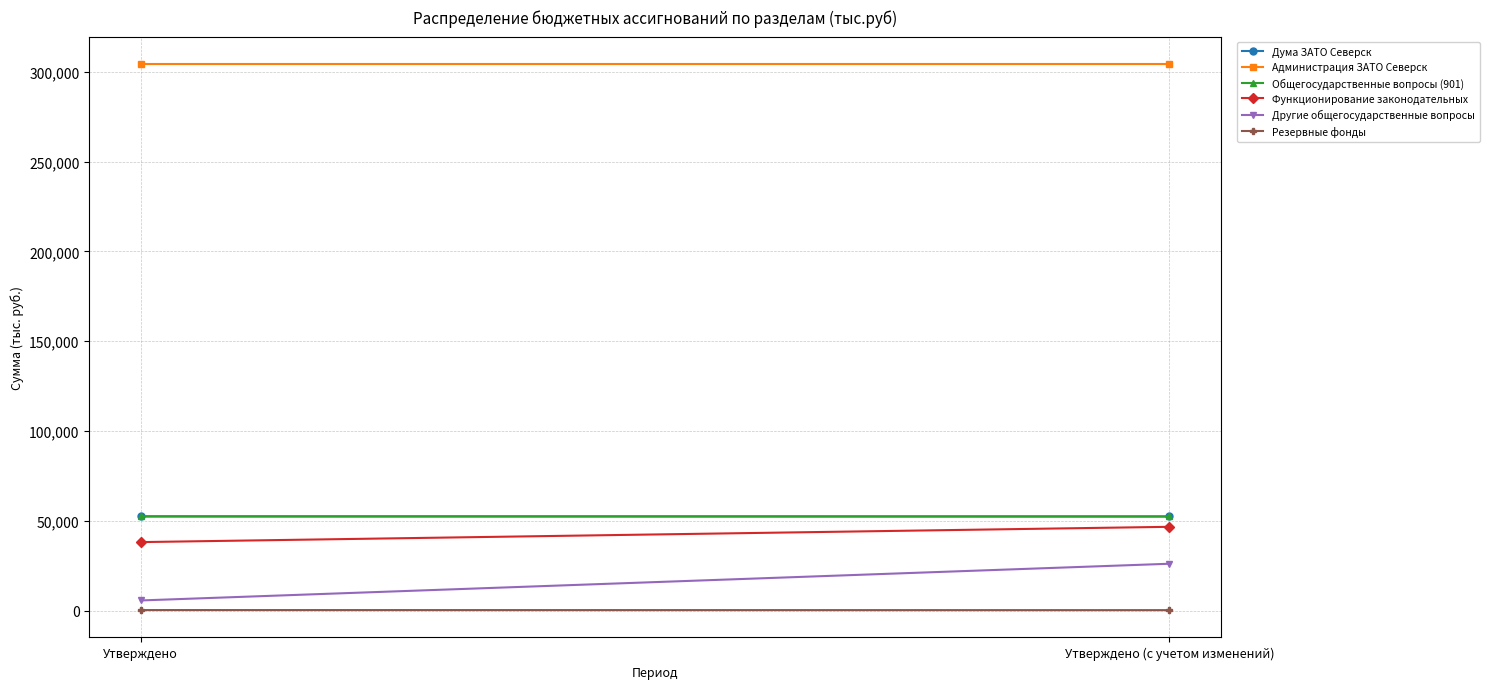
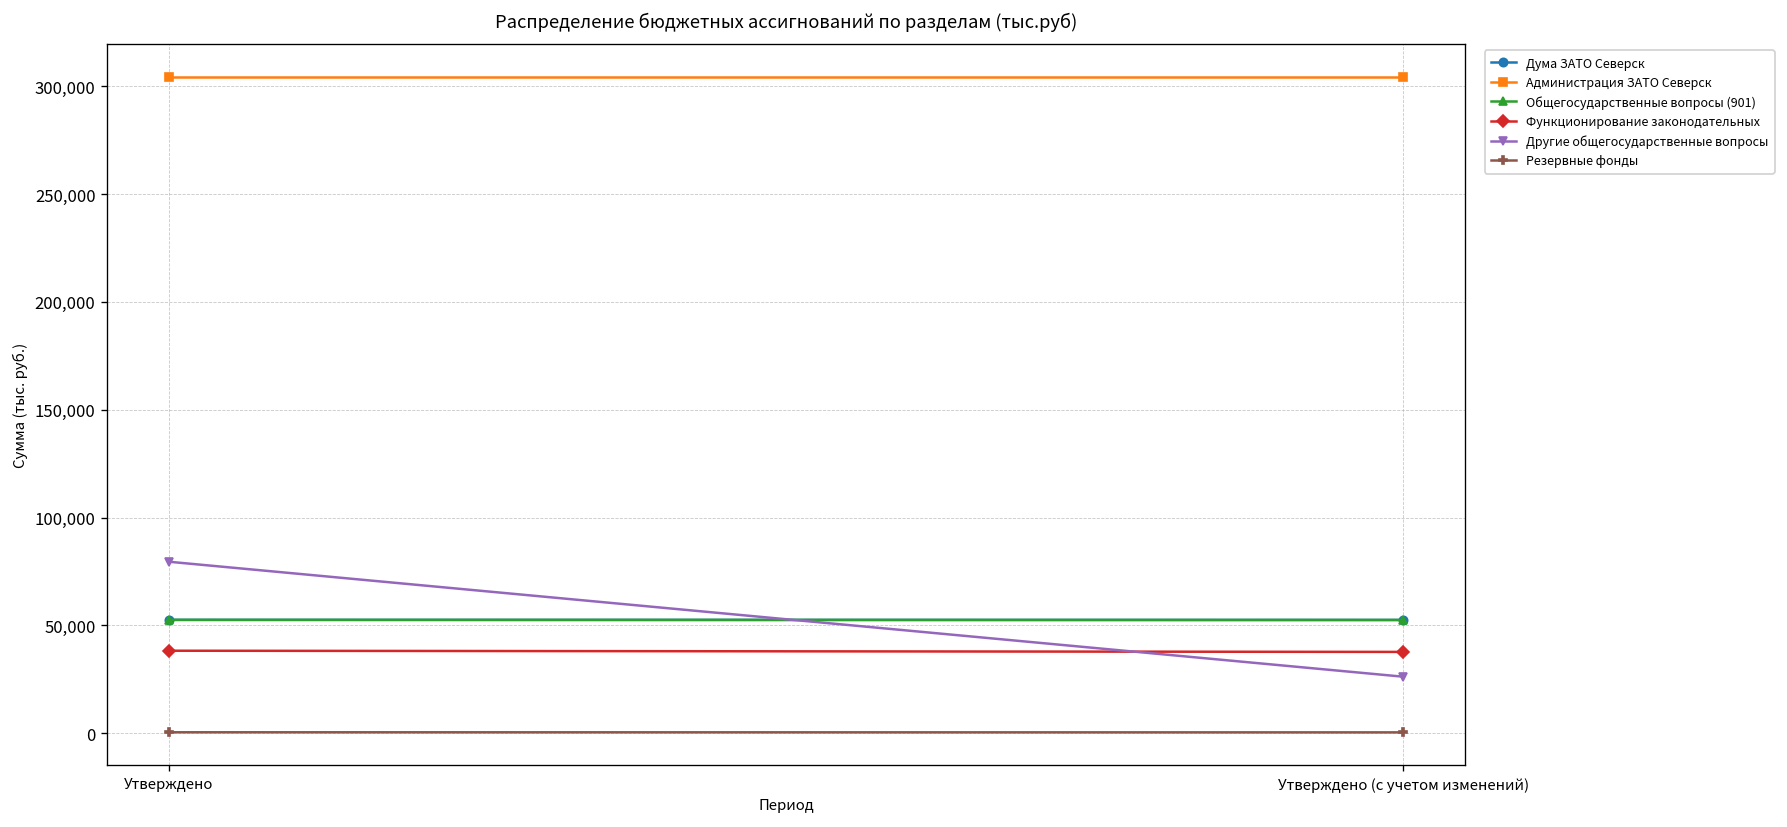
Другие общегосударственные вопросы, Утверждено: 6,000 -> 79,000
Функционирование законодательных, Утверждено (с учетом изменений): 47,000 -> 38,000
